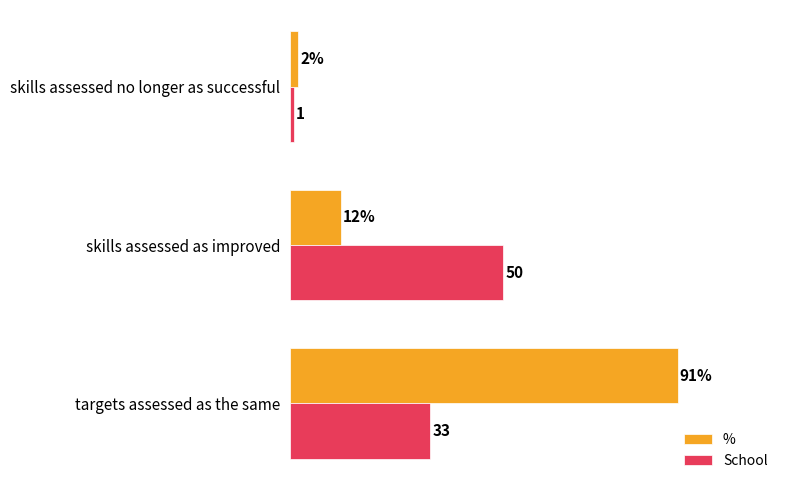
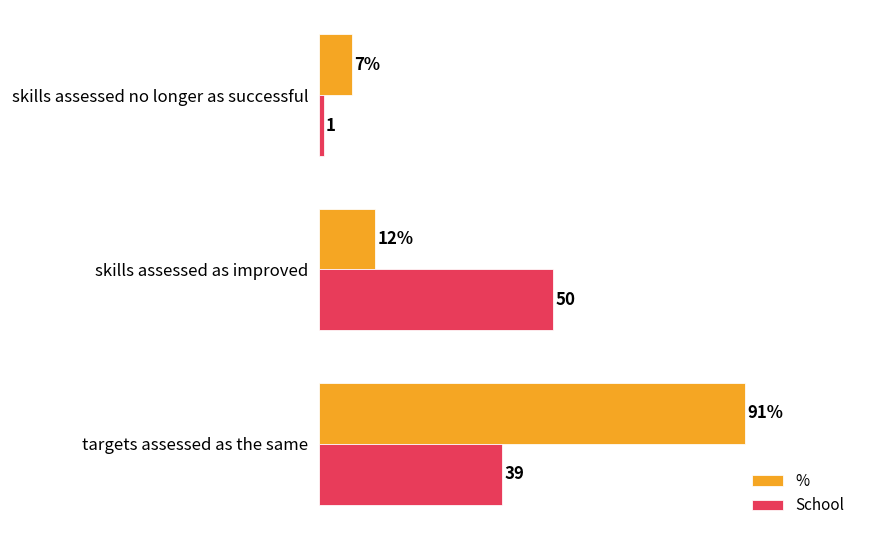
%, skills assessed no longer as successful: 2% -> 7%
School, targets assessed as the same: 33 -> 39
